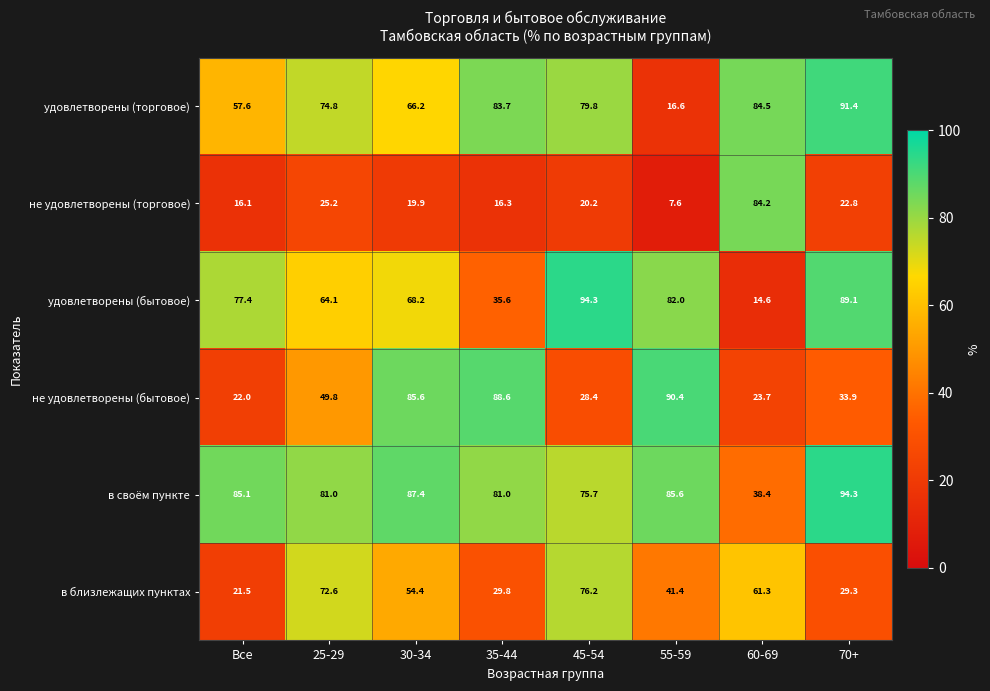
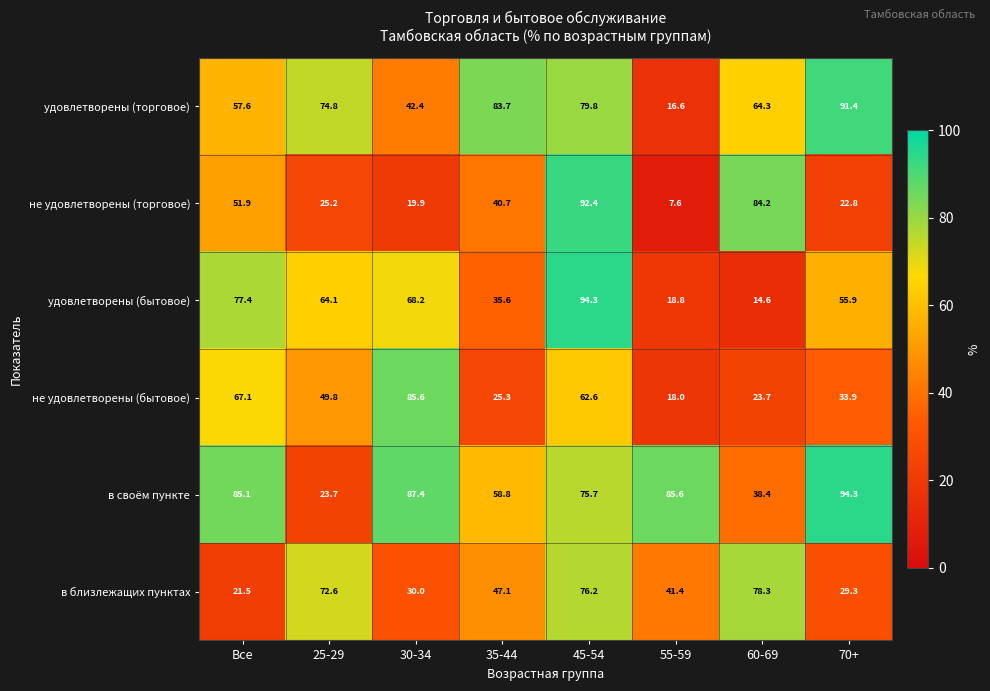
удовлетворены (торговое), 30-34: 66.2 -> 42.4
удовлетворены (торговое), 60-69: 84.5 -> 64.3
не удовлетворены (торговое), Все: 16.1 -> 51.9
не удовлетворены (торговое), 35-44: 16.3 -> 40.7
не удовлетворены (торговое), 45-54: 20.2 -> 92.4
удовлетворены (бытовое), 55-59: 82.0 -> 18.8
удовлетворены (бытовое), 70+: 89.1 -> 55.9
не удовлетворены (бытовое), Все: 22.0 -> 67.1
не удовлетворены (бытовое), 35-44: 88.6 -> 25.3
не удовлетворены (бытовое), 45-54: 28.4 -> 62.6
не удовлетворены (бытовое), 55-59: 90.4 -> 18.0
в своём пункте, 25-29: 81.0 -> 23.7
в своём пункте, 35-44: 81.0 -> 58.8
в близлежащих пунктах, 30-34: 54.4 -> 30.0
в близлежащих пунктах, 35-44: 29.8 -> 47.1
в близлежащих пунктах, 60-69: 61.3 -> 78.3
